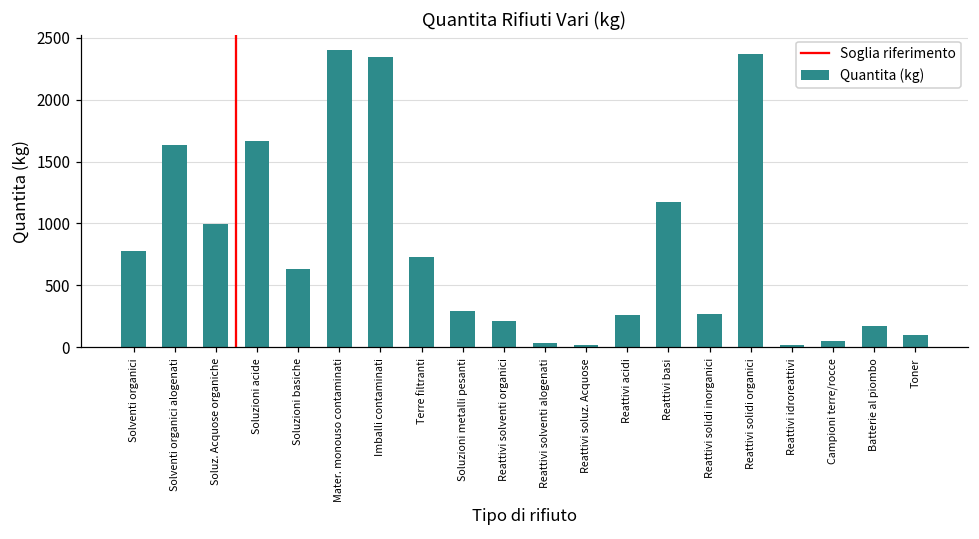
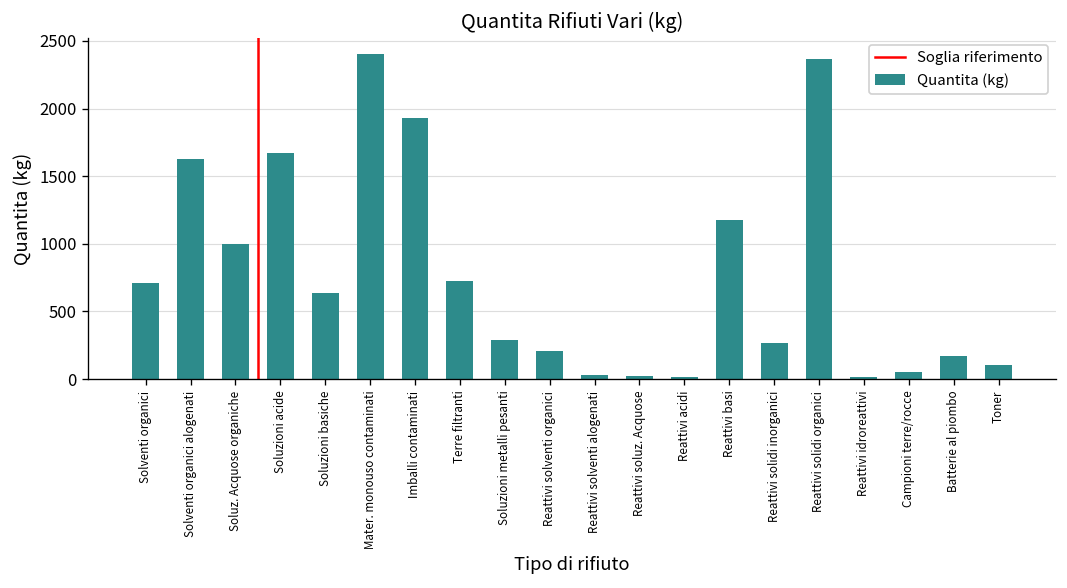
Solventi organici: 780 -> 710
Imballi contaminati: 2340 -> 1930
Reattivi acidi: 260 -> 20
